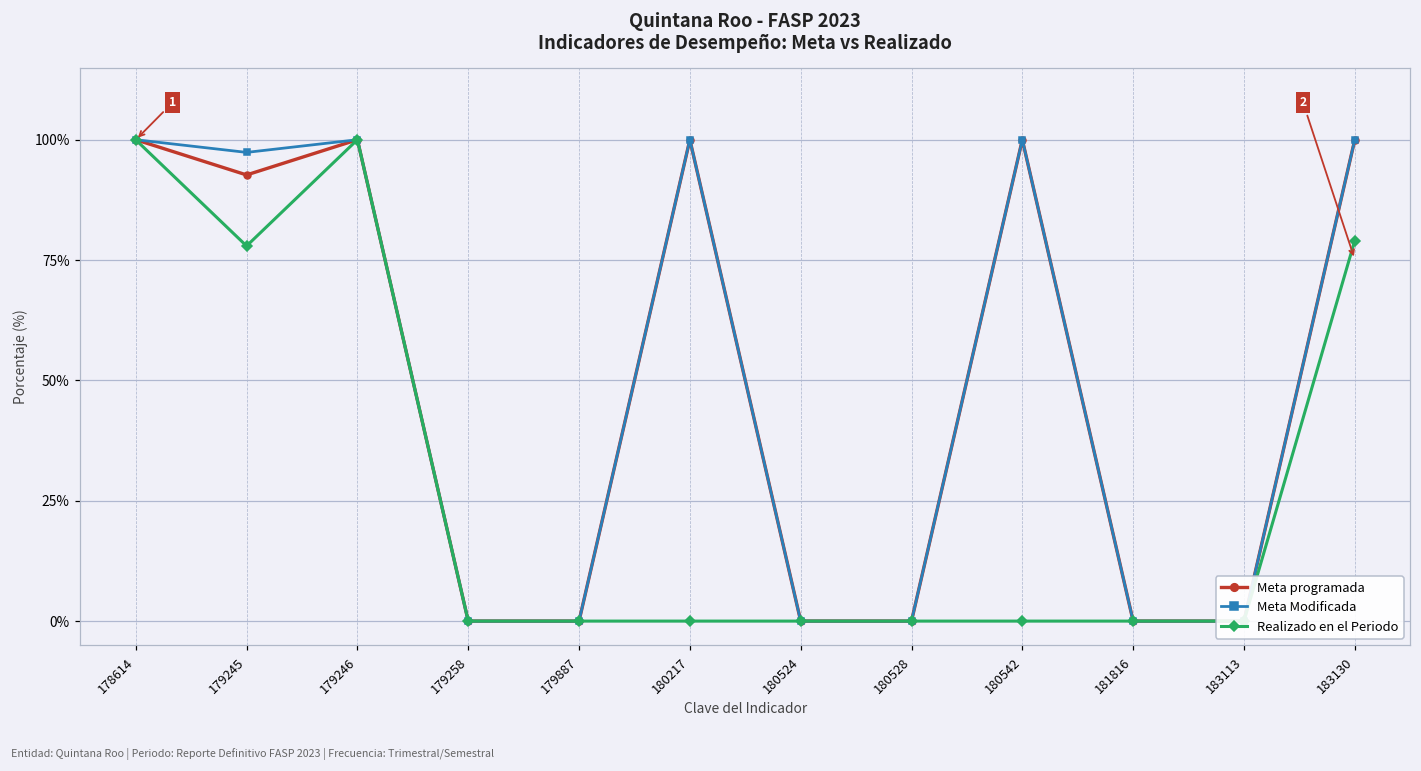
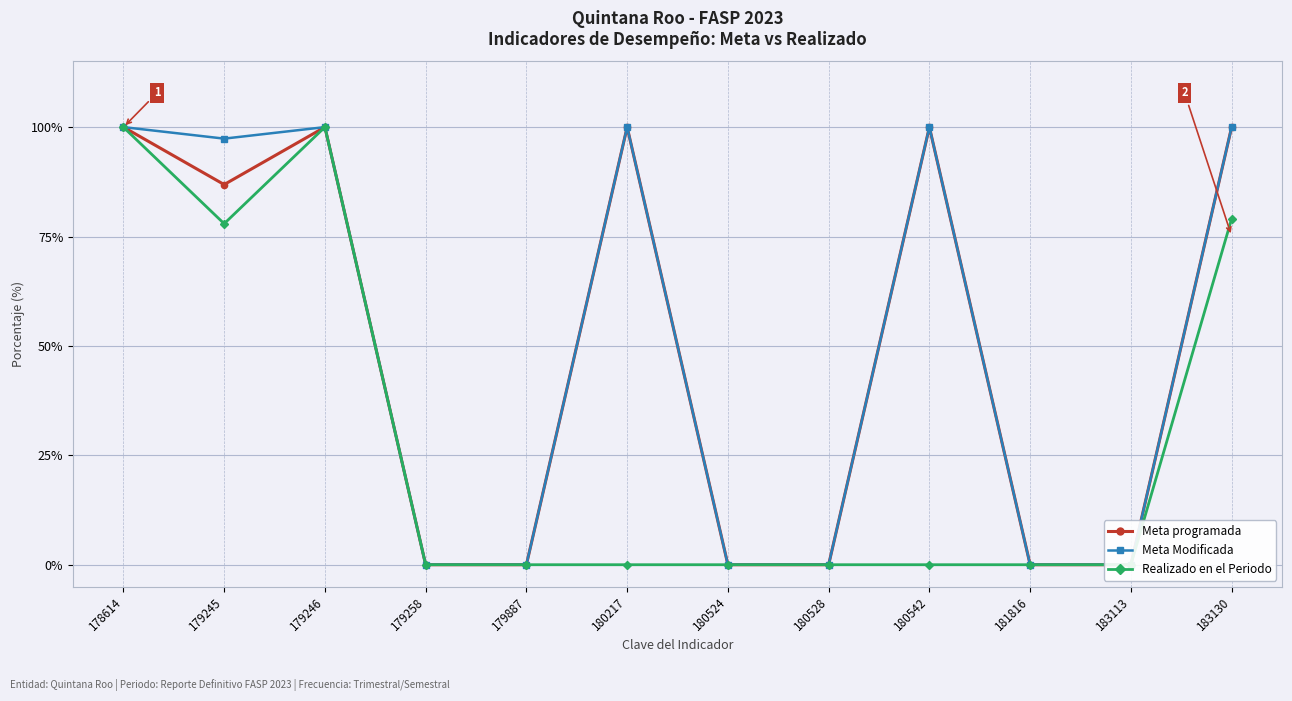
Meta programada, 179245: 93% -> 87%
